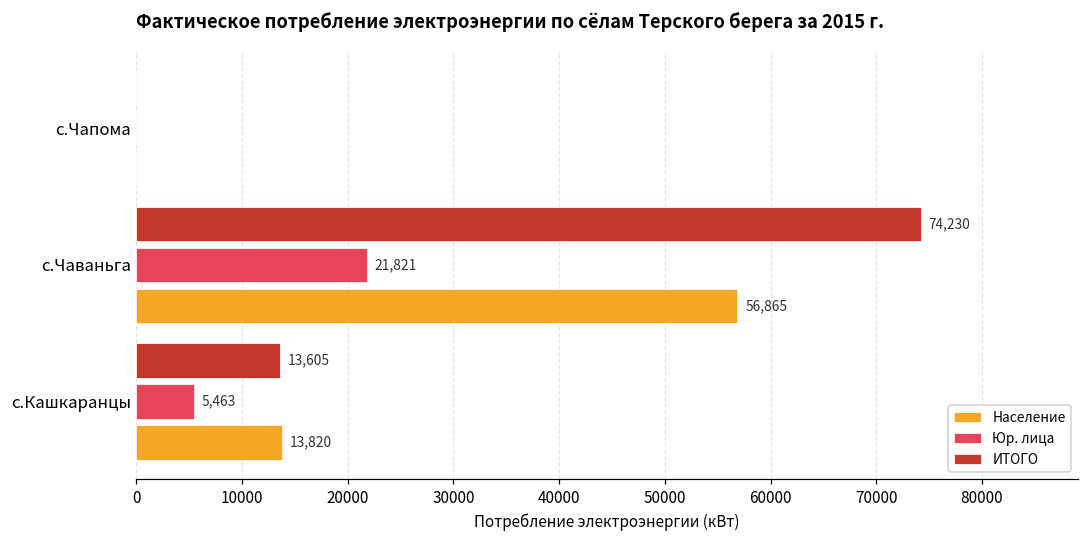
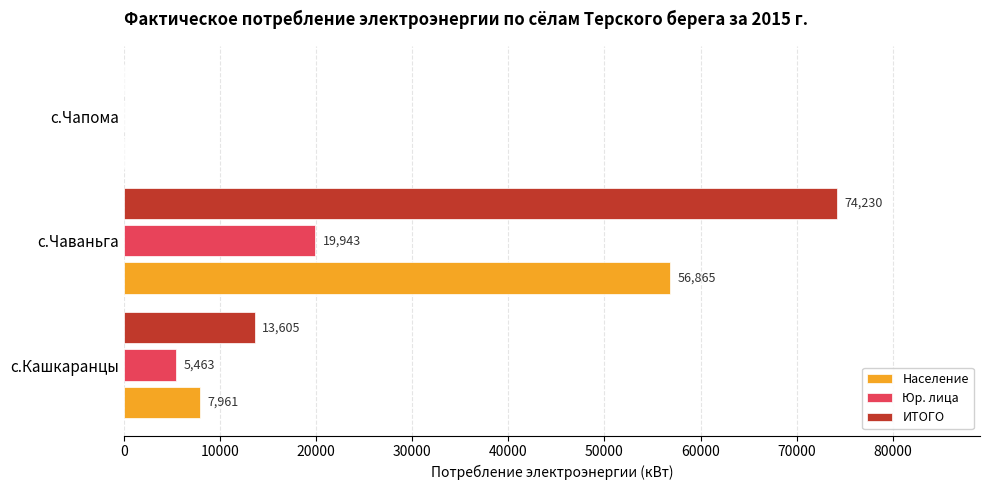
Юр. лица, с.Чаваньга: 21,821 -> 19,943
Население, с.Кашкаранцы: 13,820 -> 7,961
